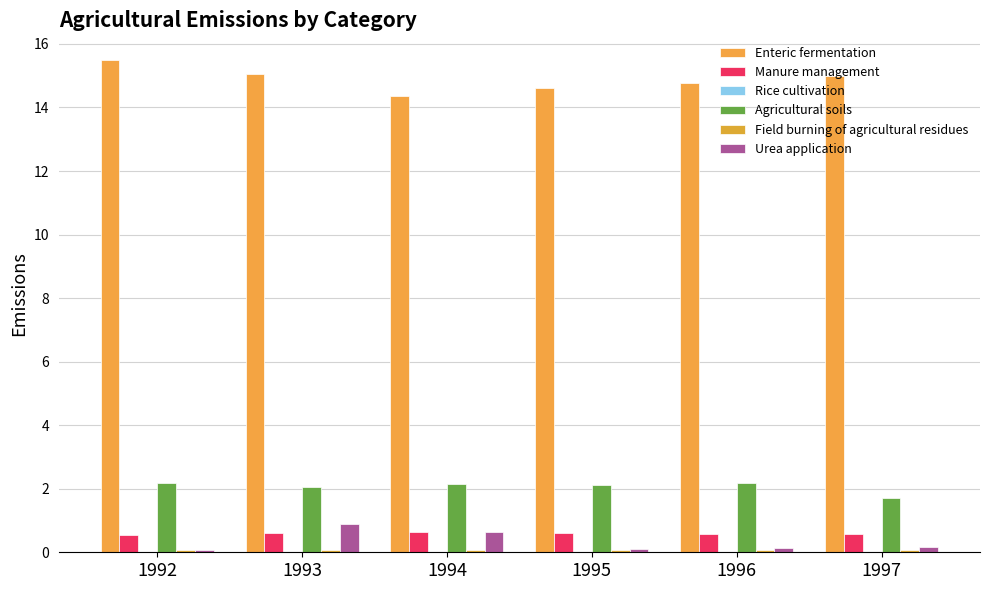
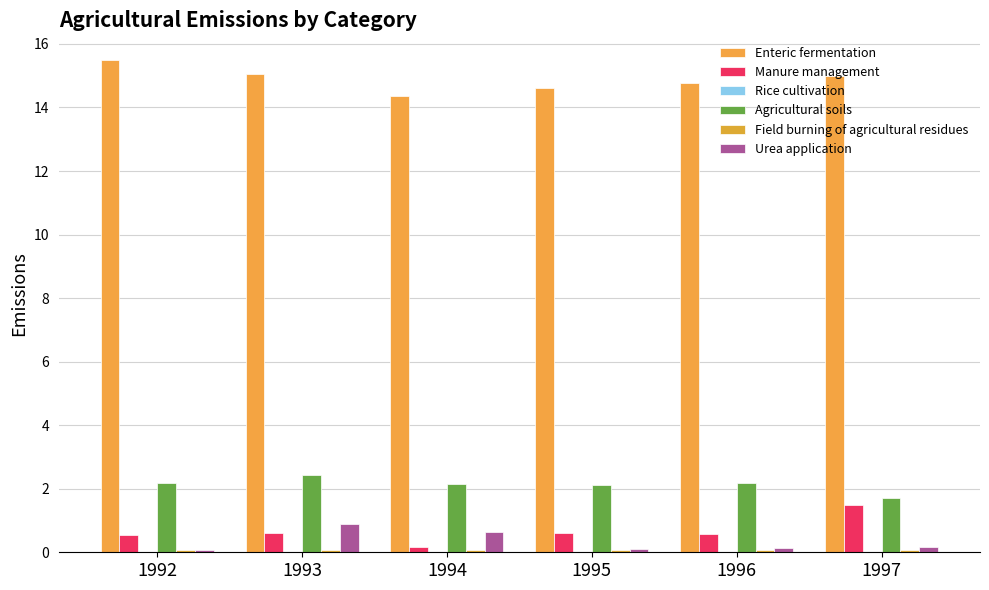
Agricultural soils, 1993: 2.1 -> 2.4
Manure management, 1994: 0.6 -> 0.2
Manure management, 1997: 0.6 -> 1.5
